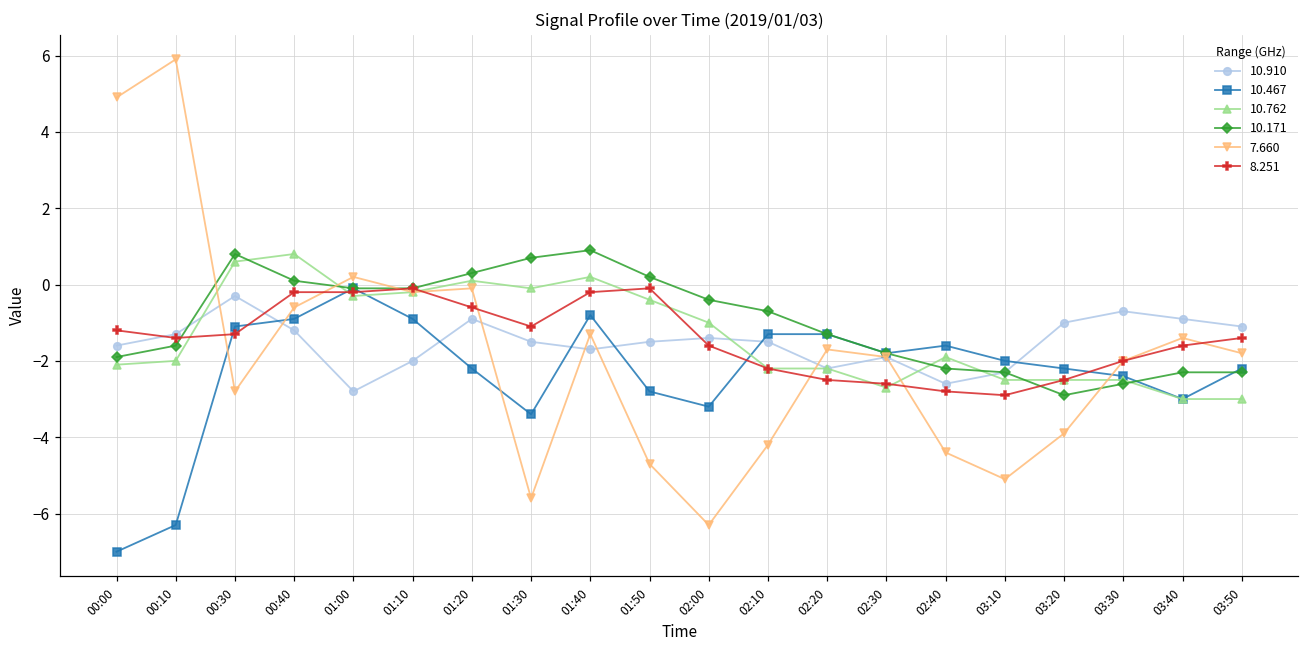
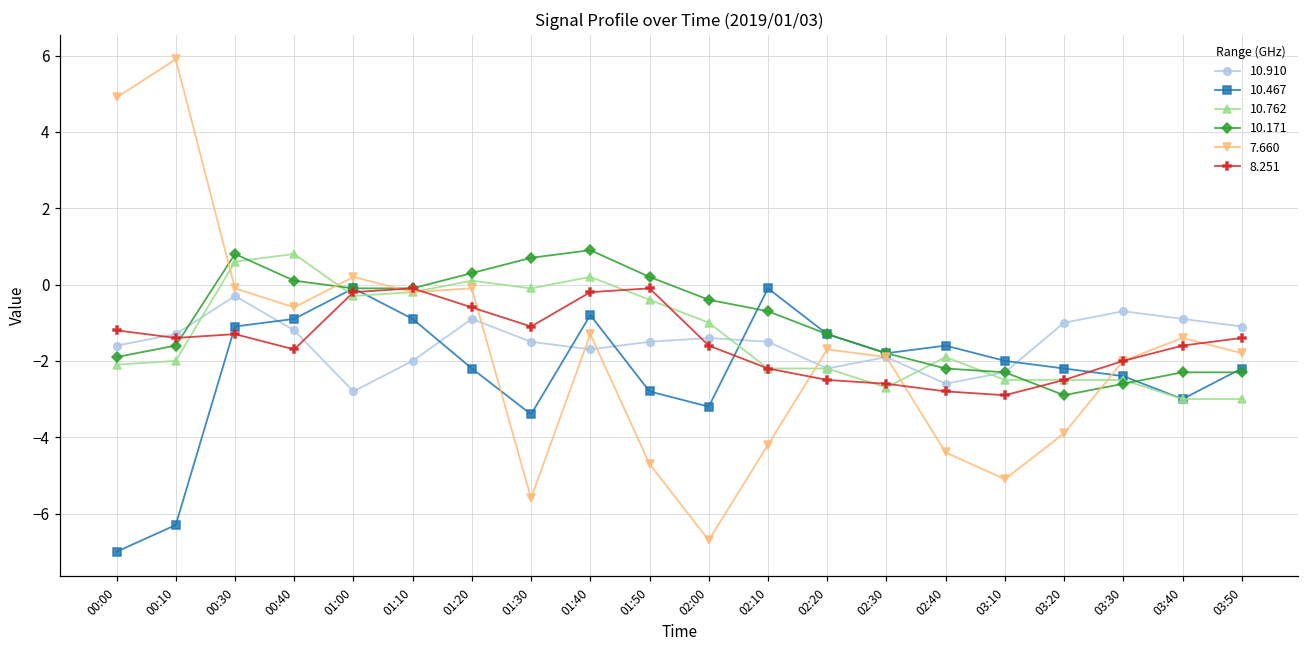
7.660, 00:30: -2.8 -> -0.1
8.251, 00:40: -0.2 -> -1.7
7.660, 02:00: -6.3 -> -6.7
10.467, 02:10: -1.3 -> -0.1
